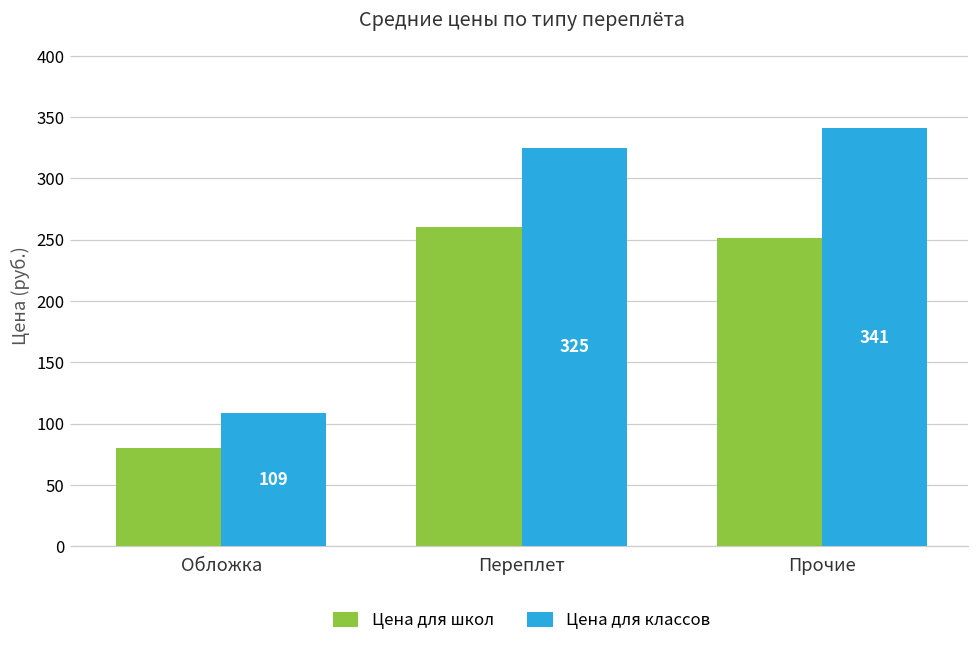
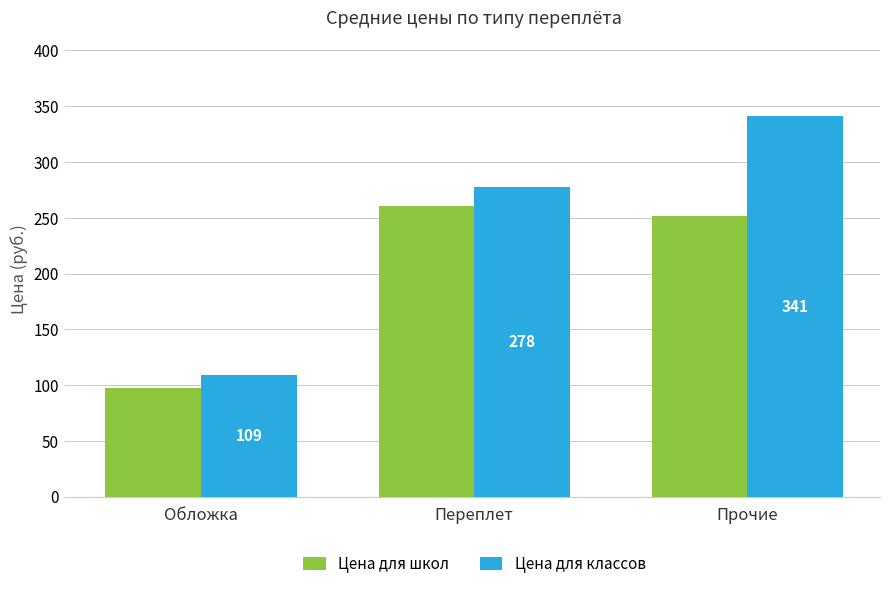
Цена для школ, Обложка: 80 -> 97
Цена для классов, Переплет: 325 -> 278
